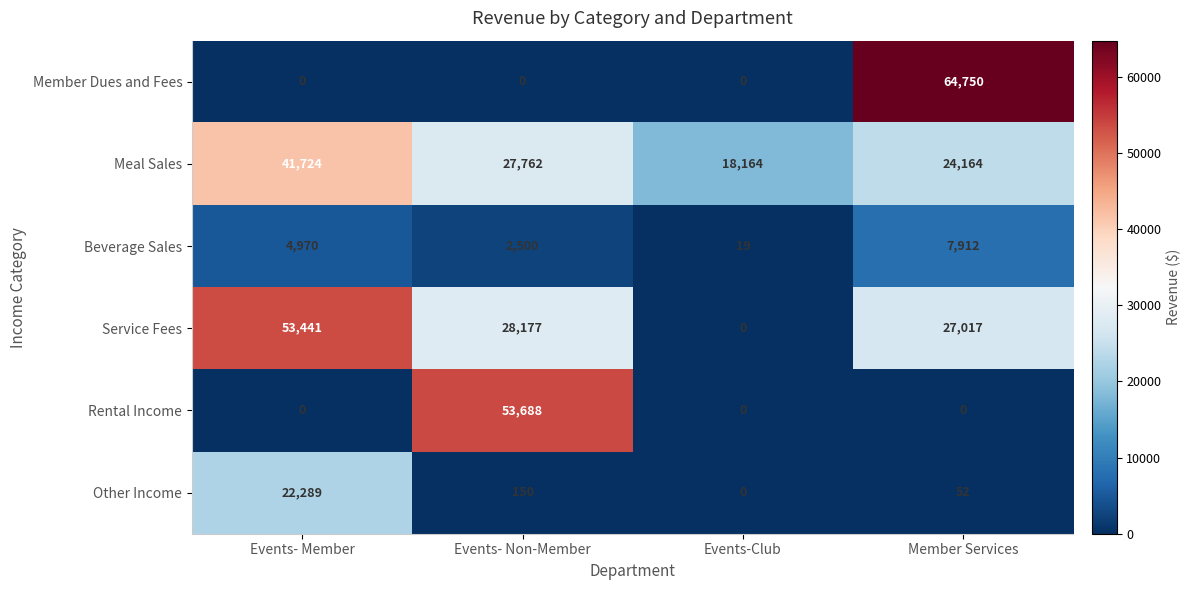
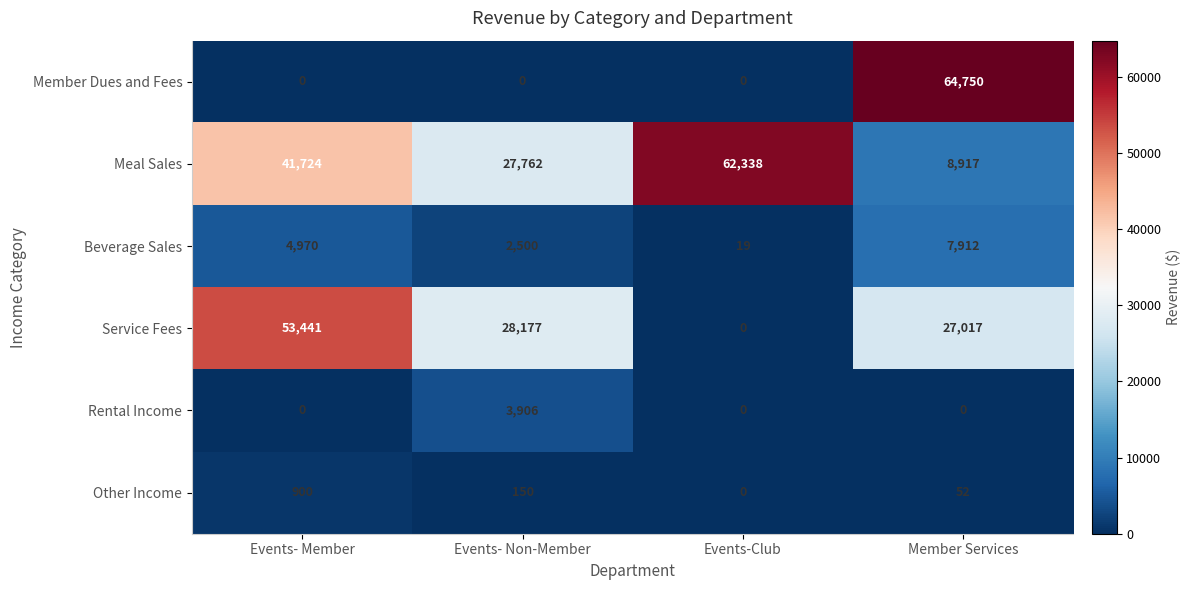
Meal Sales, Events-Club: 18,164 -> 62,338
Meal Sales, Member Services: 24,164 -> 8,917
Rental Income, Events- Non-Member: 53,688 -> 3,906
Other Income, Events- Member: 22,289 -> 900
